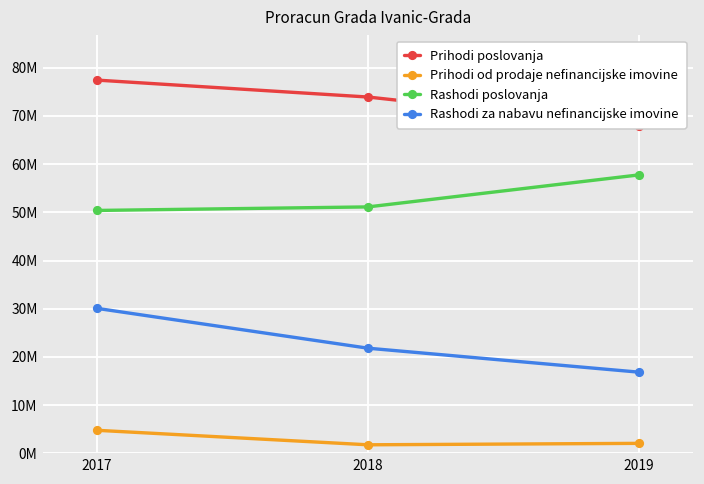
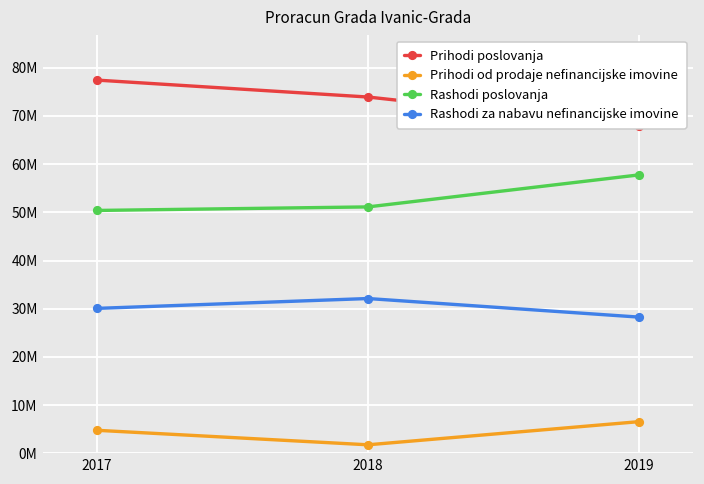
Rashodi za nabavu nefinancijske imovine, 2018: 22000000 -> 32000000
Prihodi od prodaje nefinancijske imovine, 2019: 2000000 -> 7000000
Rashodi za nabavu nefinancijske imovine, 2019: 17000000 -> 28000000
